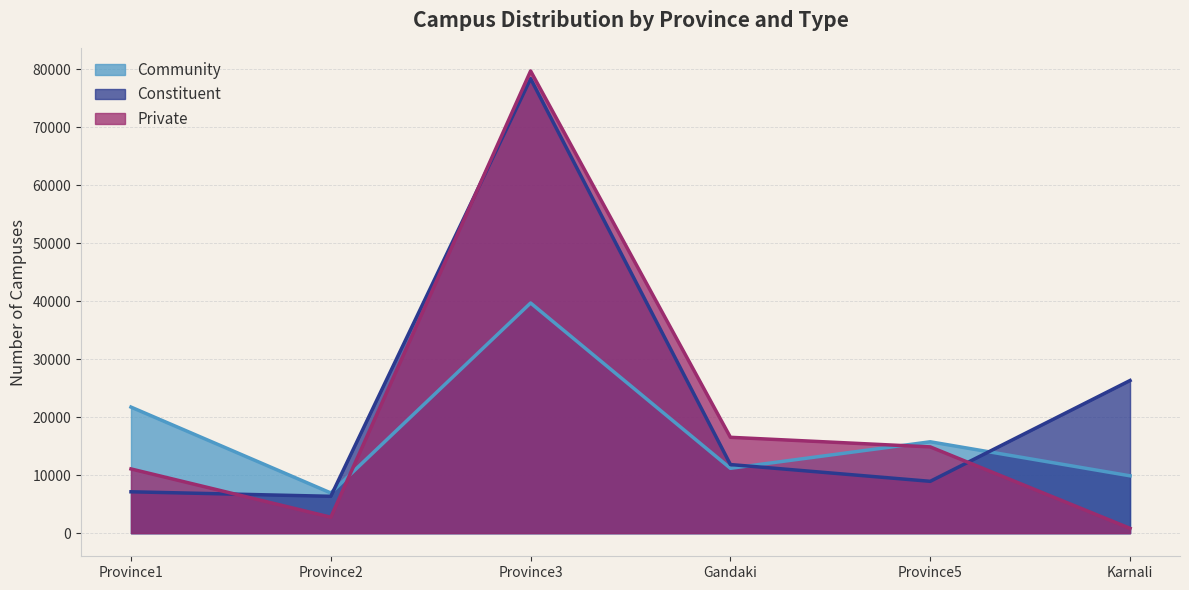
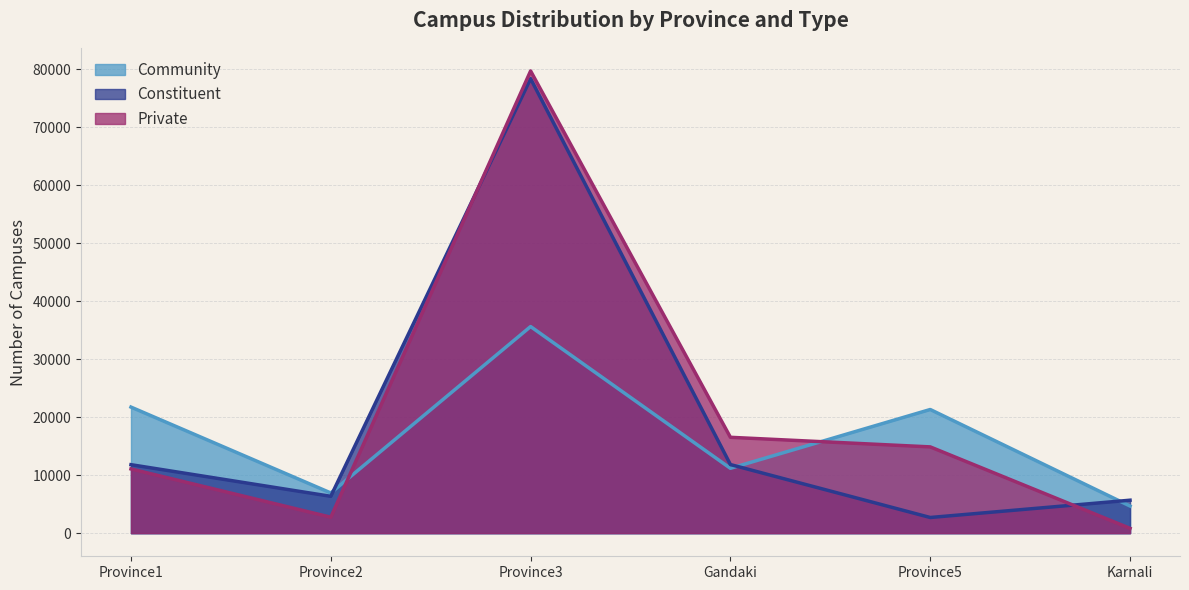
Constituent, Province1: 7000 -> 12000
Community, Province3: 40000 -> 36000
Community, Province5: 16000 -> 21000
Constituent, Province5: 9000 -> 3000
Community, Karnali: 10000 -> 5000
Constituent, Karnali: 26000 -> 6000
